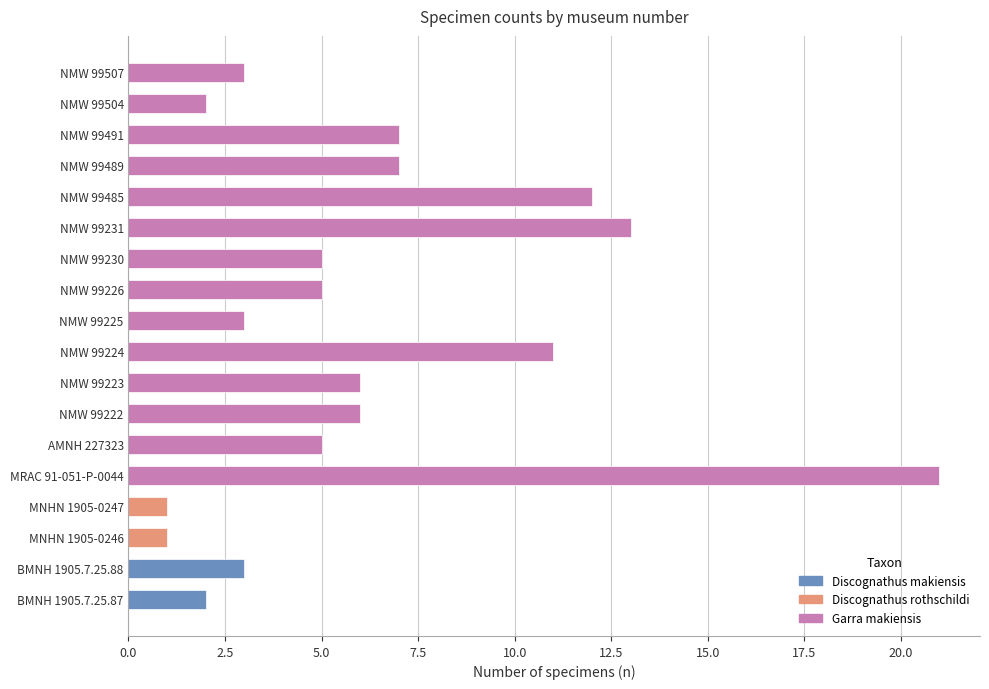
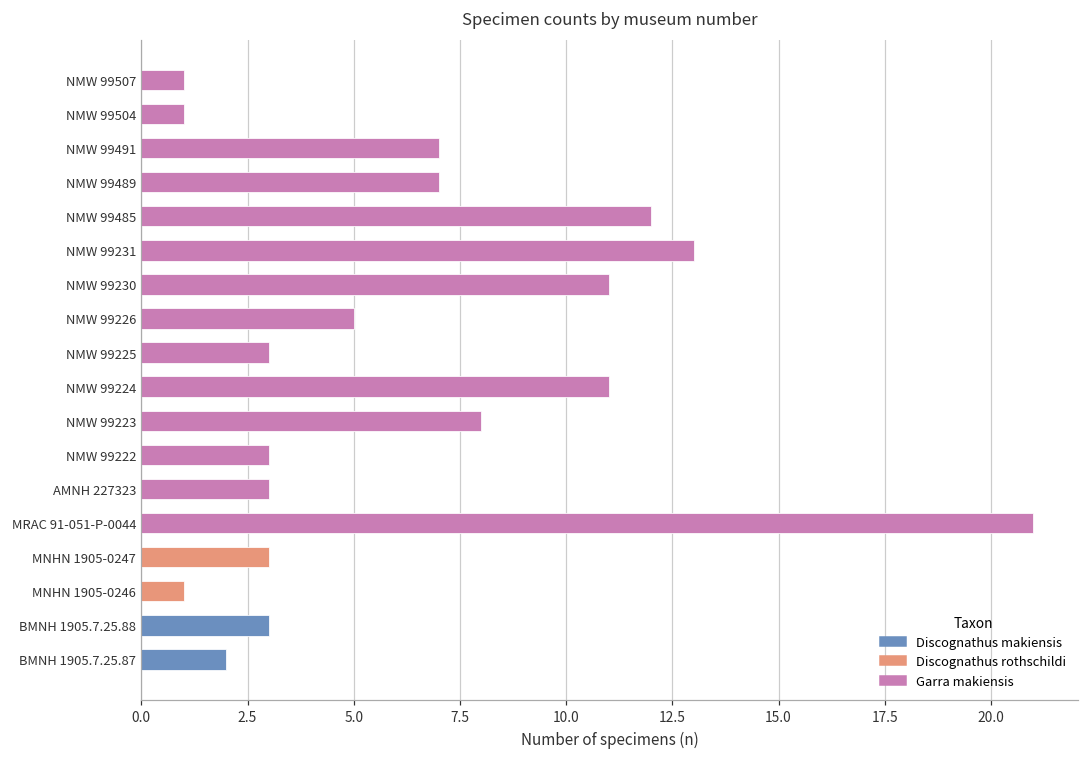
NMW 99507: 3 -> 1
NMW 99504: 2 -> 1
NMW 99230: 5 -> 11
NMW 99223: 6 -> 8
NMW 99222: 6 -> 3
AMNH 227323: 5 -> 3
MNHN 1905-0247: 1 -> 3
